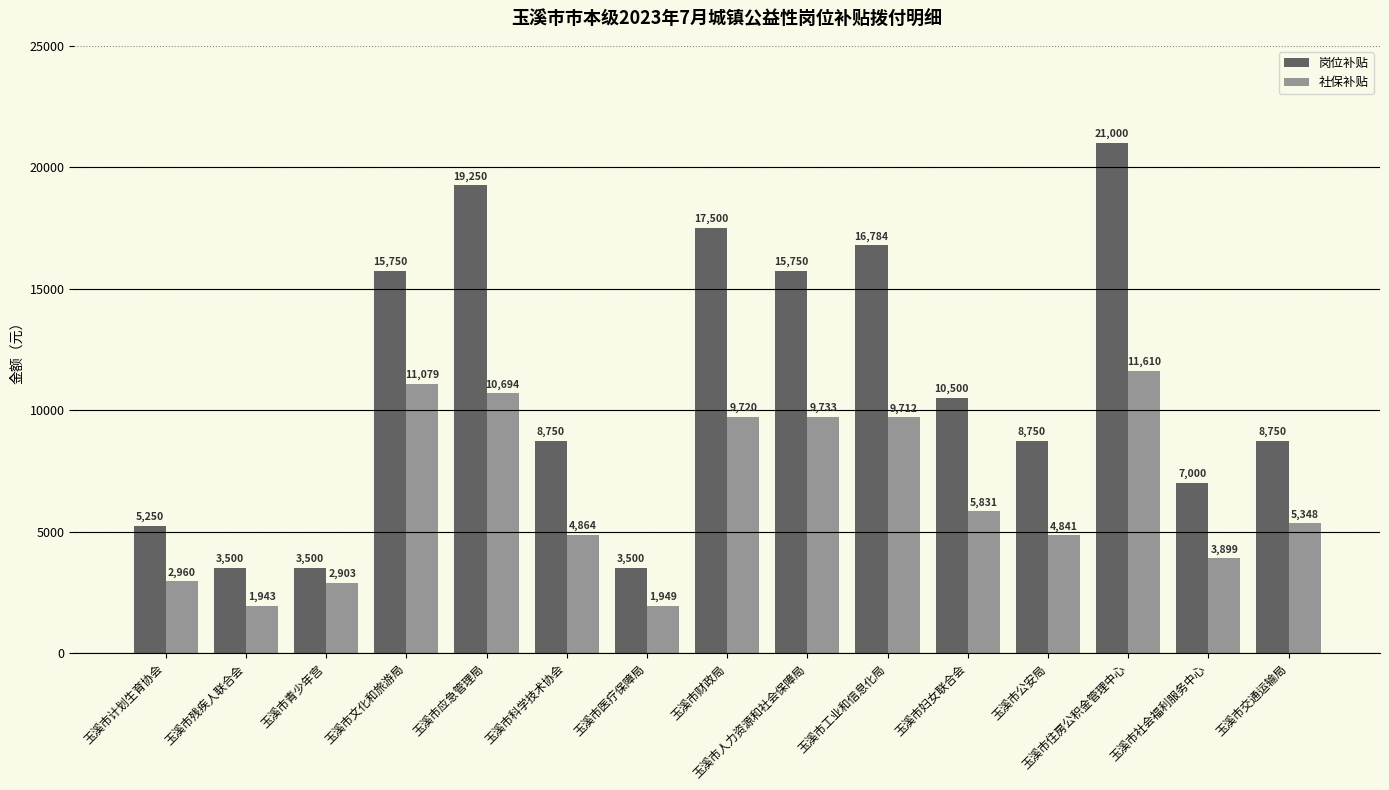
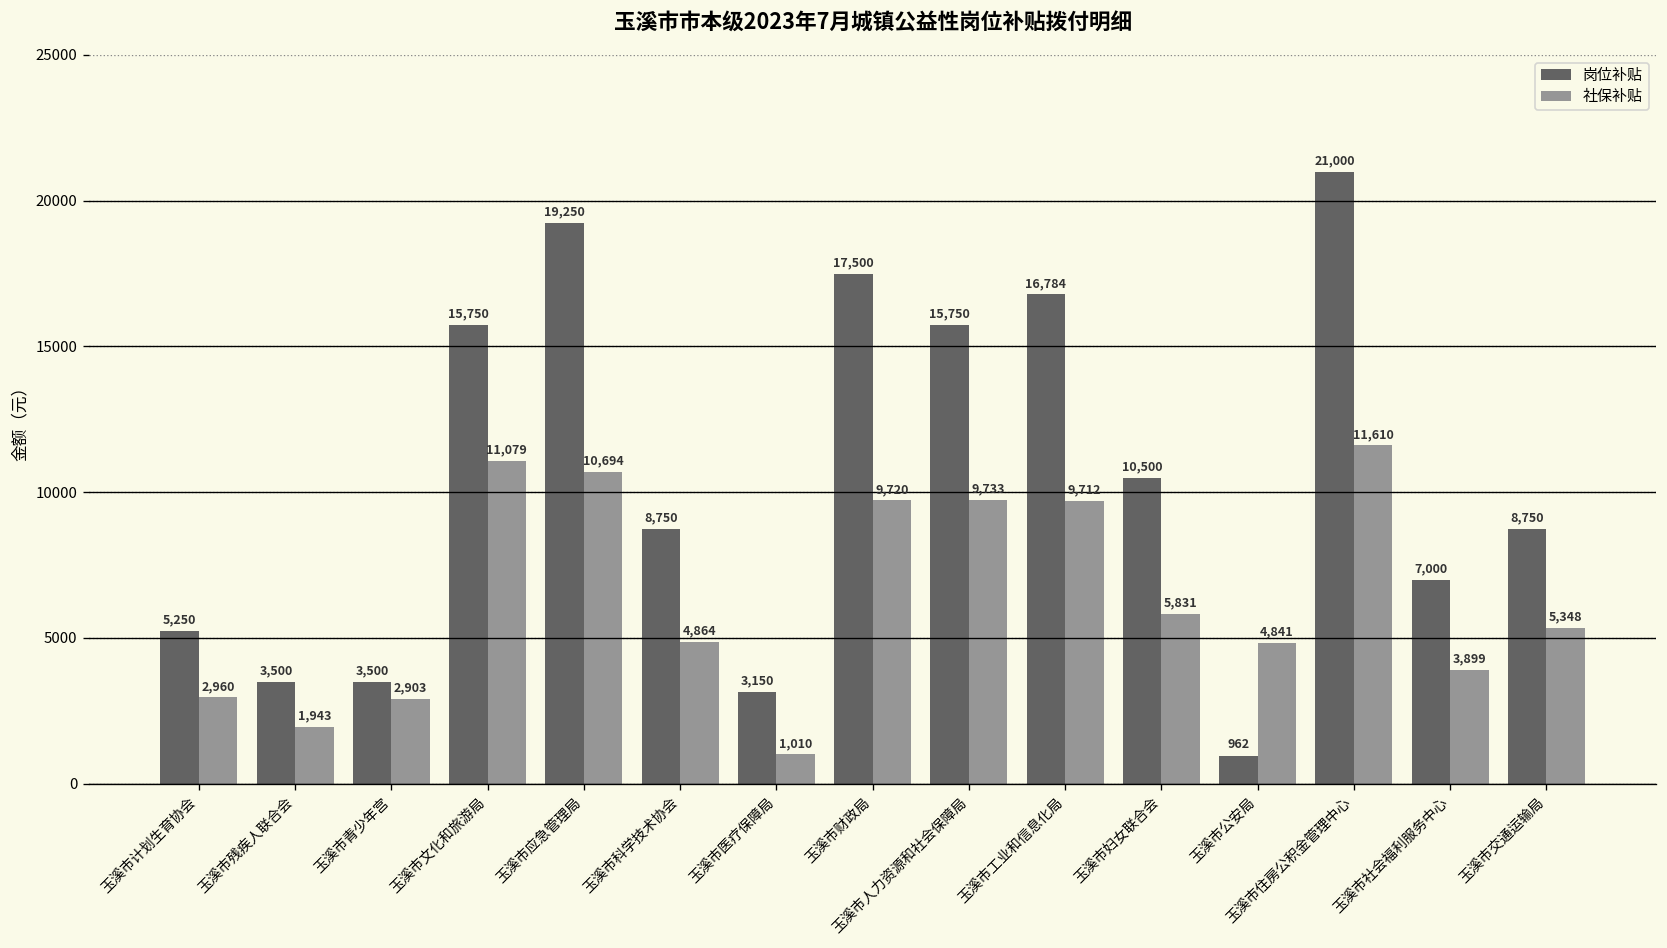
岗位补贴, 玉溪市医疗保障局: 3,500 -> 3,150
社保补贴, 玉溪市医疗保障局: 1,949 -> 1,010
岗位补贴, 玉溪市公安局: 8,750 -> 962
